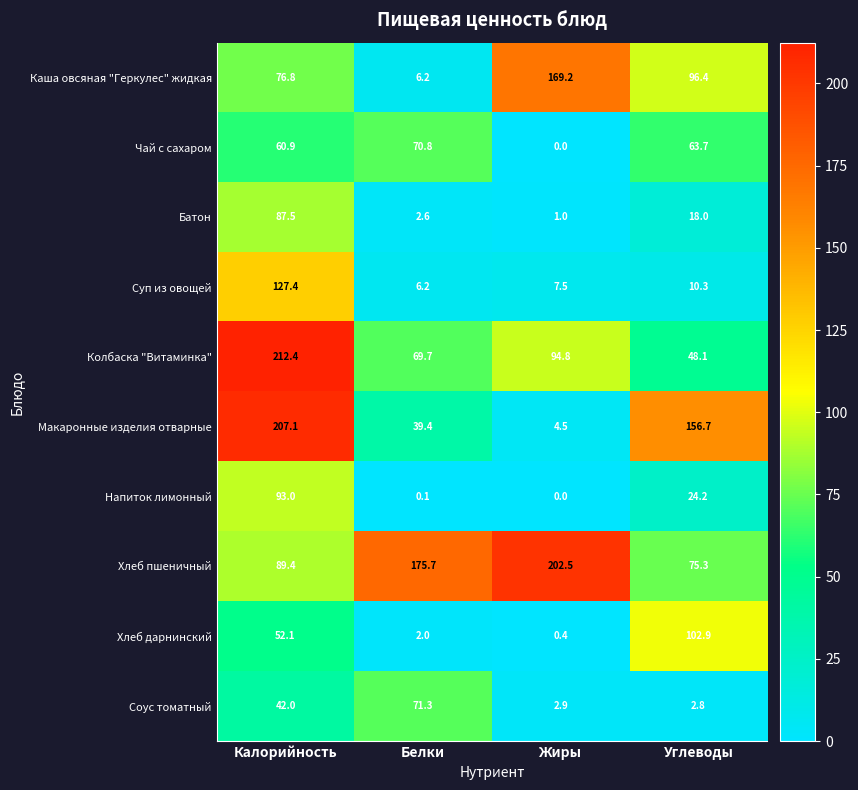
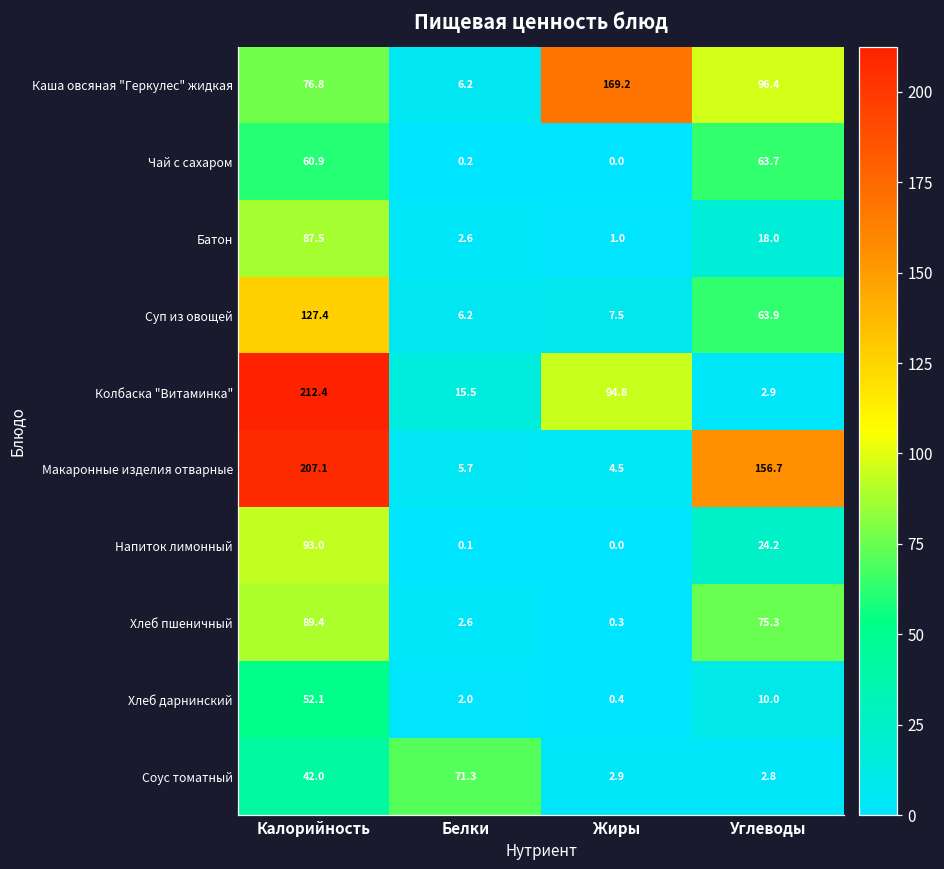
Чай с сахаром, Белки: 70.8 -> 0.2
Суп из овощей, Углеводы: 10.3 -> 63.9
Колбаска "Витаминка", Белки: 69.7 -> 15.5
Колбаска "Витаминка", Углеводы: 48.1 -> 2.9
Макаронные изделия отварные, Белки: 39.4 -> 5.7
Хлеб пшеничный, Белки: 175.7 -> 2.6
Хлеб пшеничный, Жиры: 202.5 -> 0.3
Хлеб дарнинский, Углеводы: 102.9 -> 10.0
